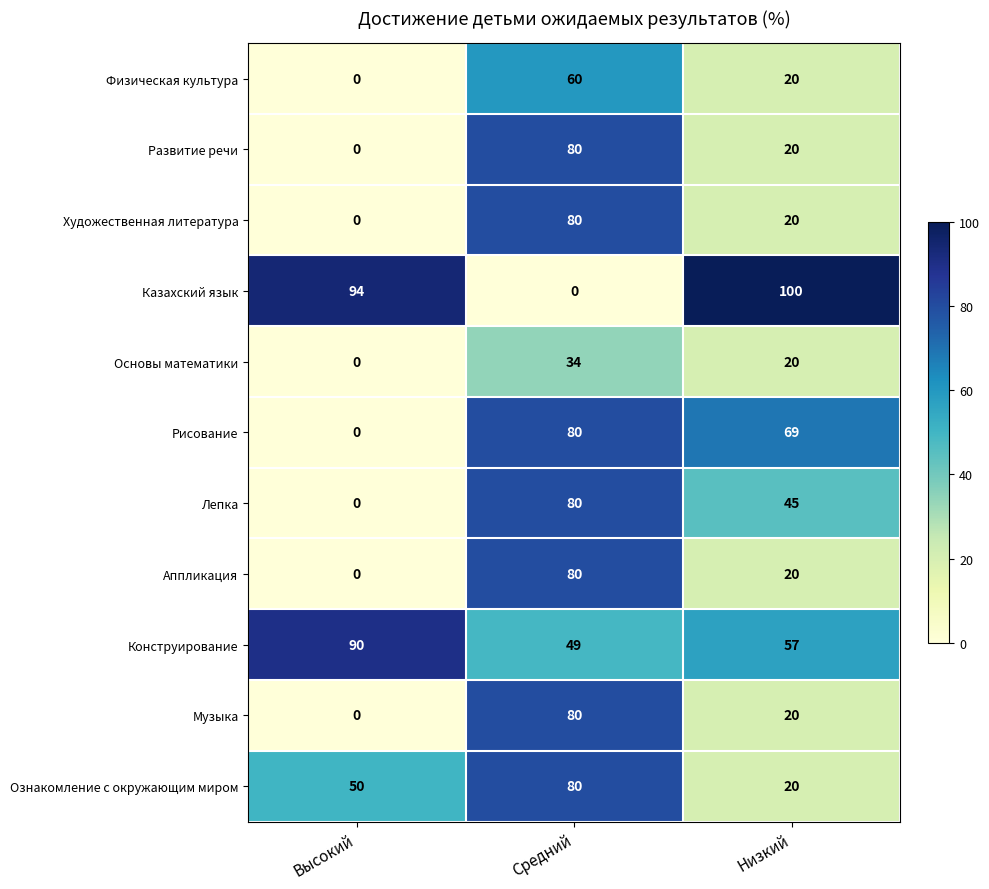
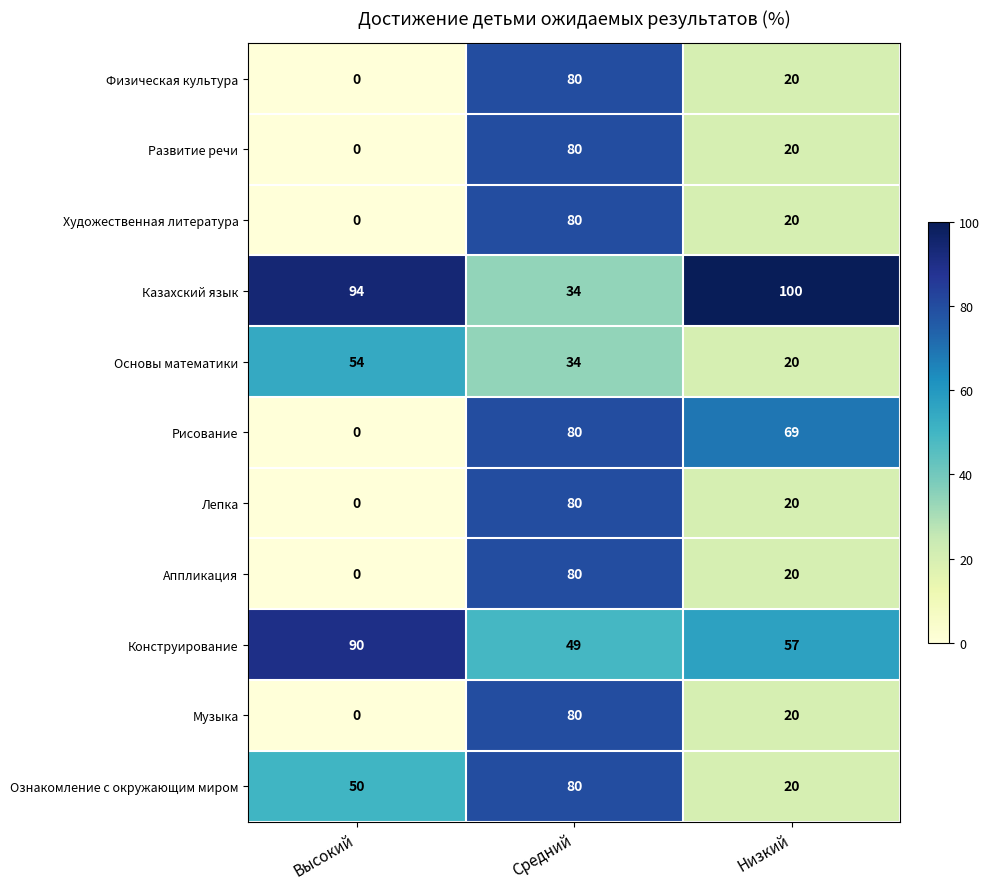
Физическая культура, Средний: 60 -> 80
Казахский язык, Средний: 0 -> 34
Основы математики, Высокий: 0 -> 54
Лепка, Низкий: 45 -> 20
